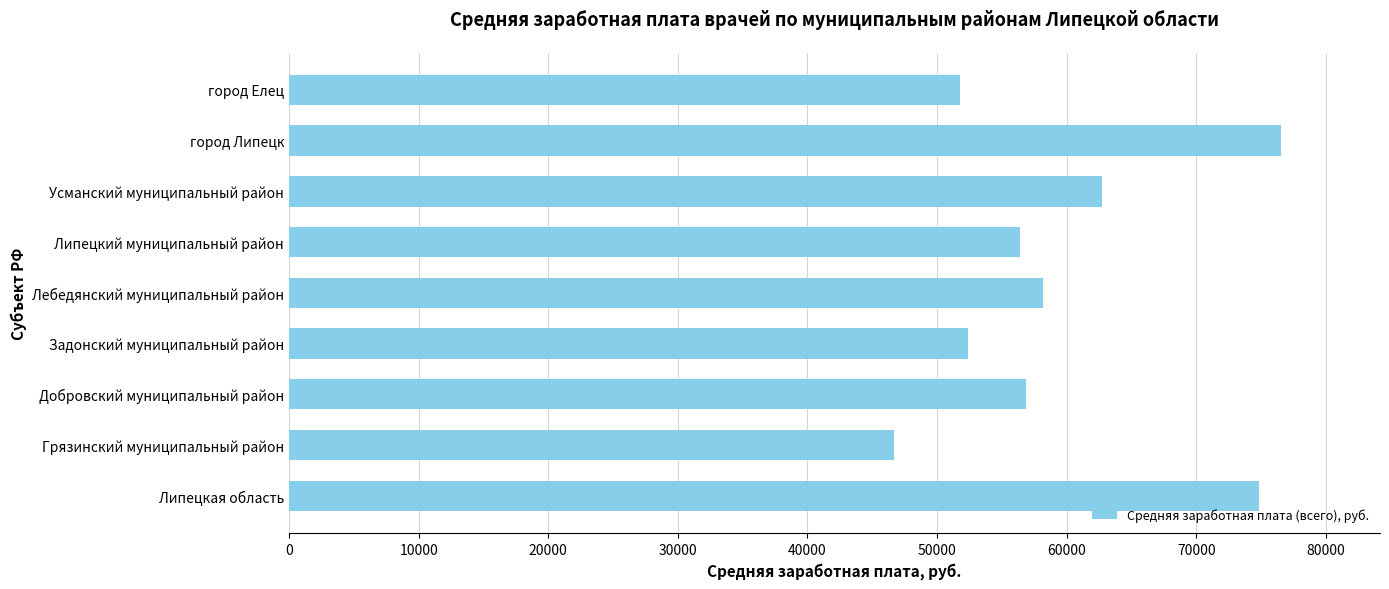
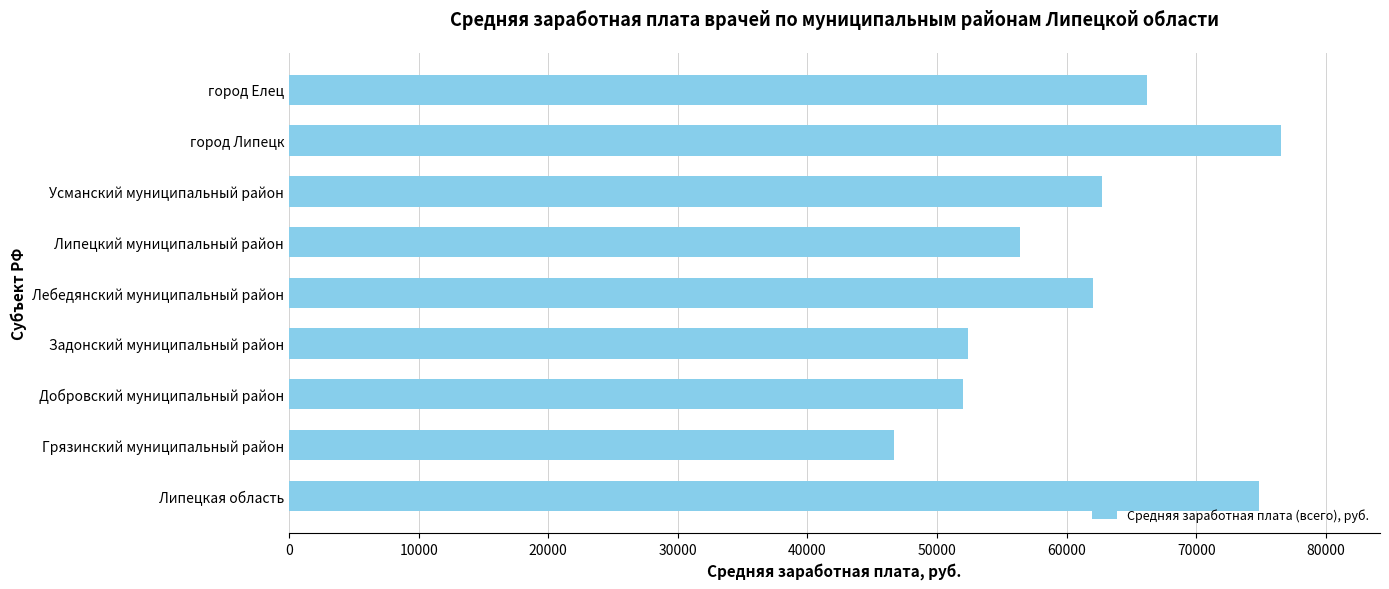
город Елец: 51800 -> 66200
Лебедянский муниципальный район: 58200 -> 62000
Добровский муниципальный район: 56900 -> 52000
